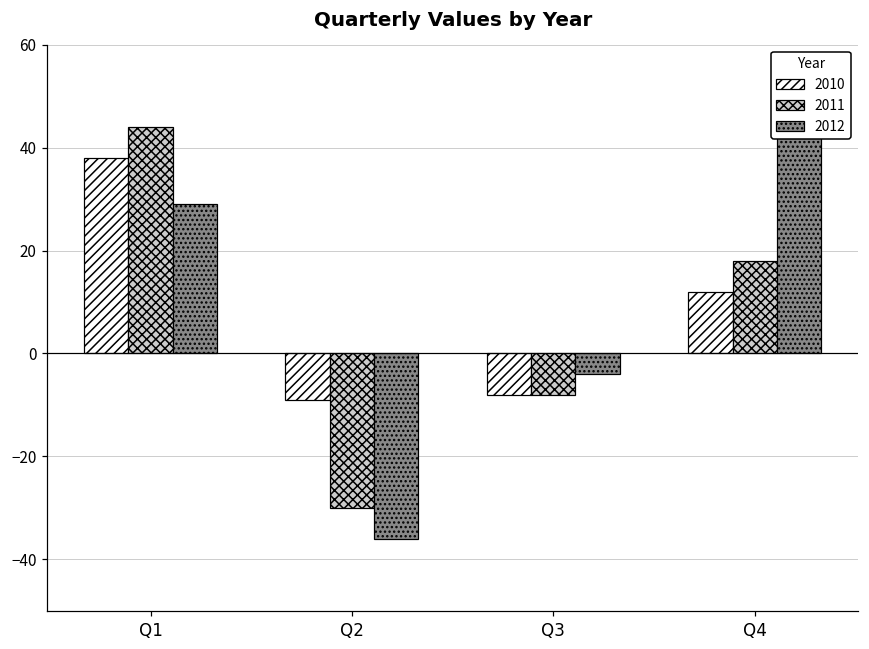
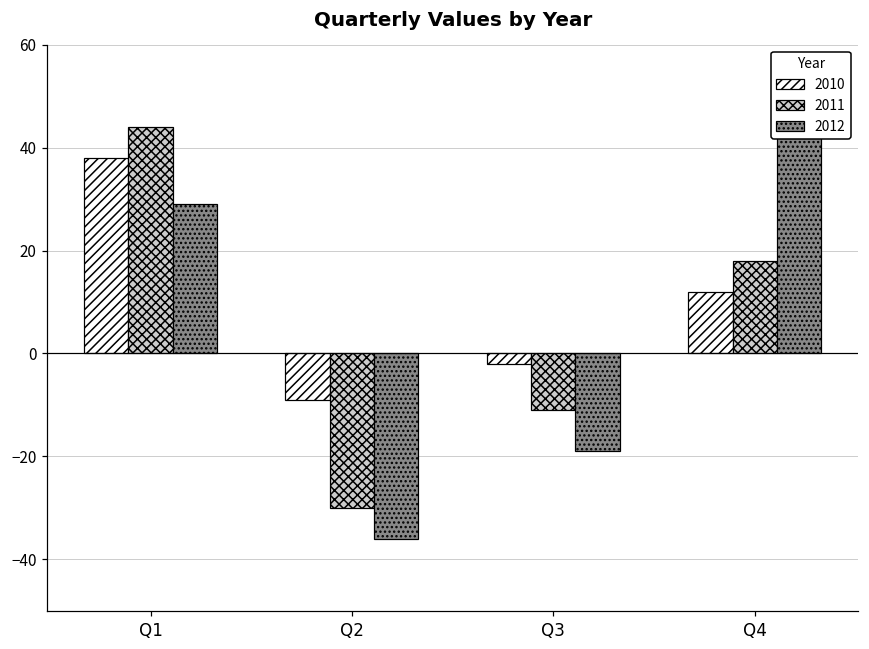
2010, Q3: -8 -> -2
2011, Q3: -8 -> -11
2012, Q3: -4 -> -19
